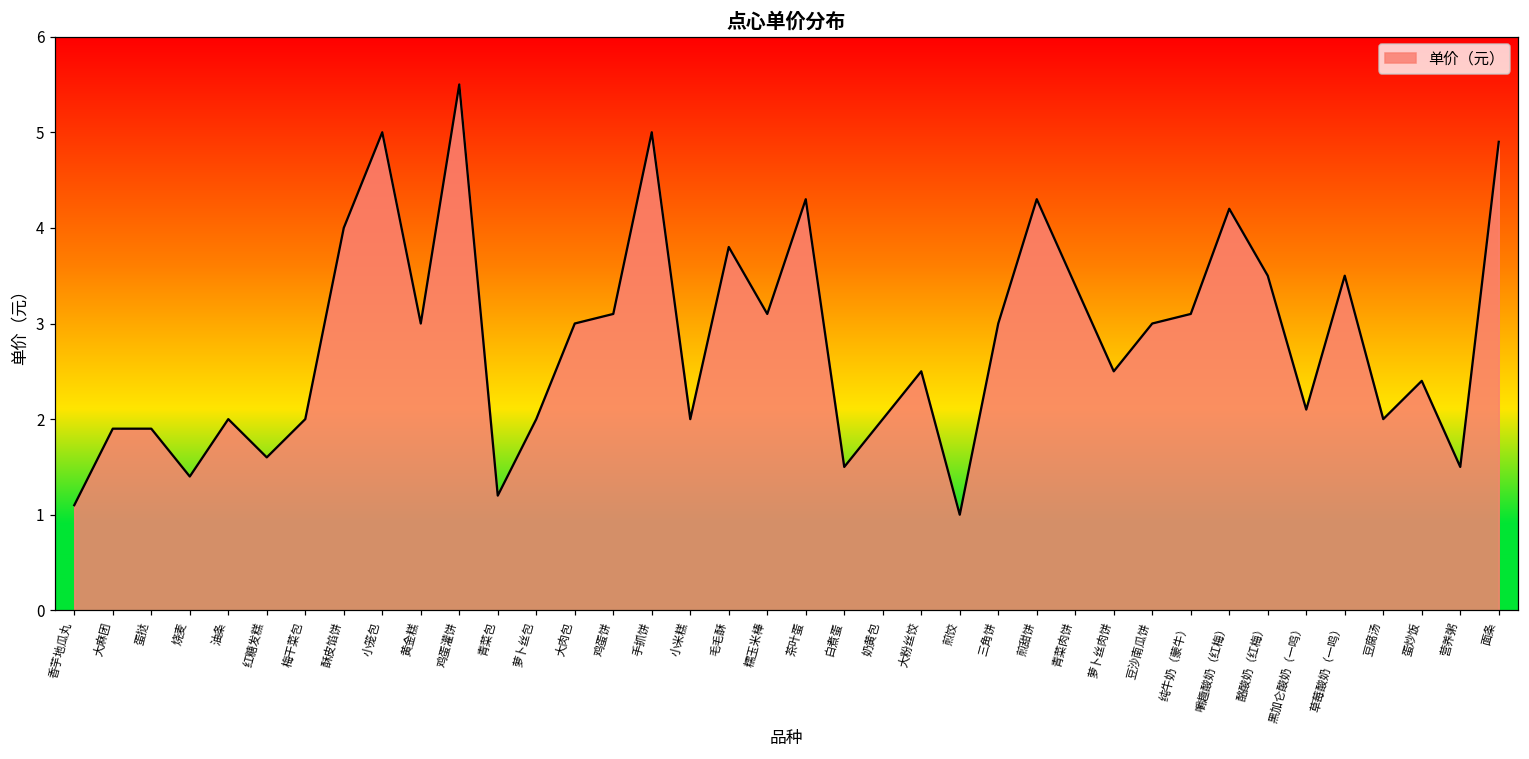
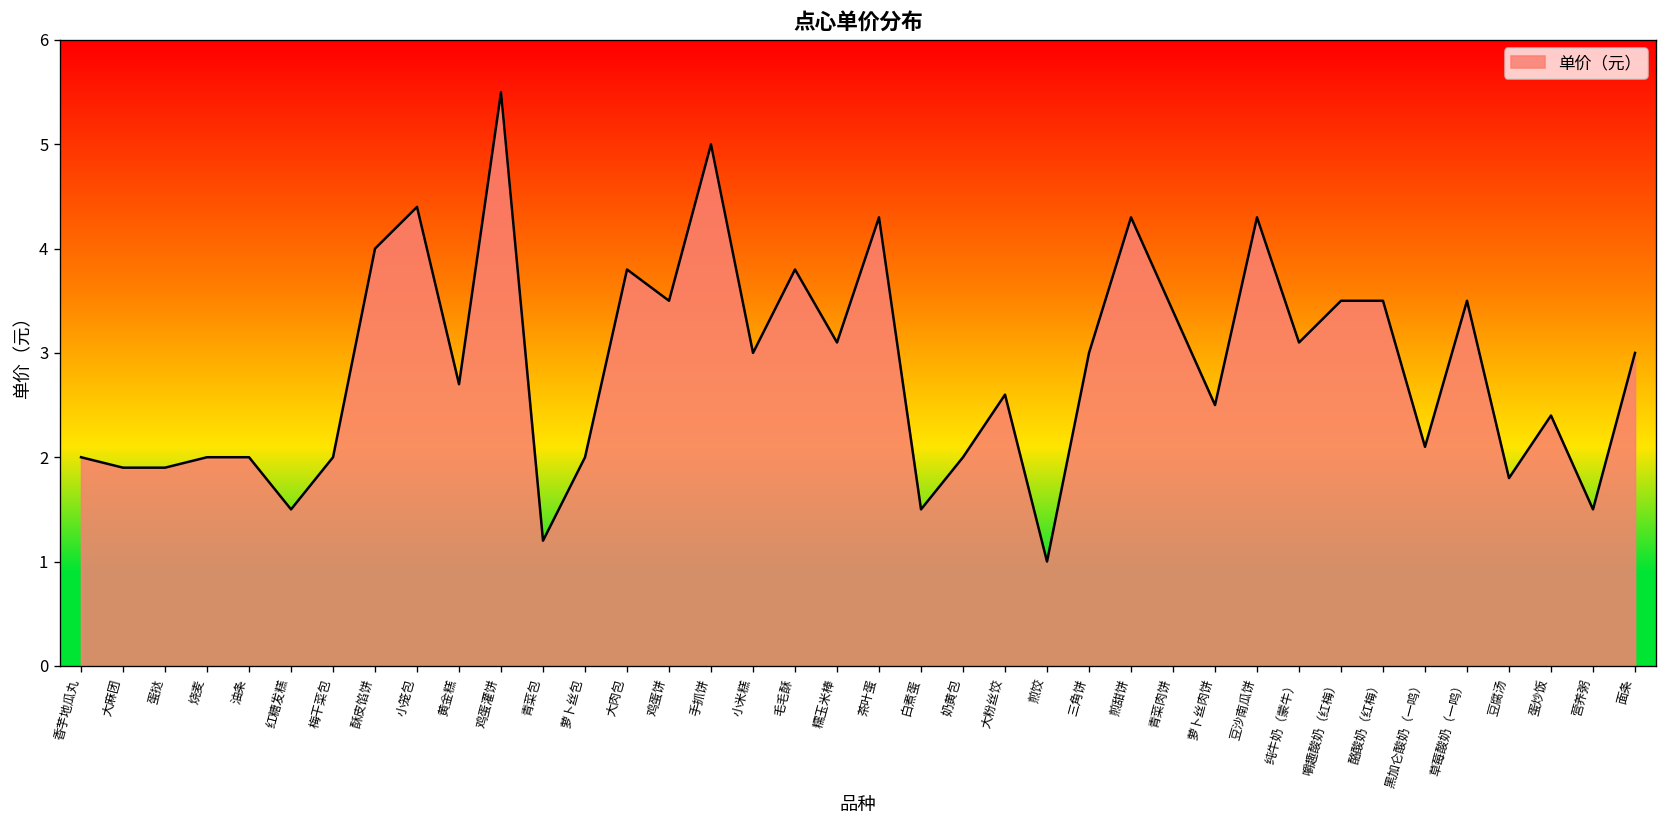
香芋地瓜丸: 1.1 -> 2.0
烧麦: 1.4 -> 2.0
红糖发糕: 1.6 -> 1.5
小笼包: 5.0 -> 4.4
黄金糕: 3.0 -> 2.7
大肉包: 3.0 -> 3.8
鸡蛋饼: 3.1 -> 3.5
小米糕: 2 -> 3
大粉丝饺: 2.5 -> 2.6
豆沙南瓜饼: 3.0 -> 4.3
嚼趣酸奶（红梅）: 4.2 -> 3.5
豆腐汤: 2.0 -> 1.8
面条: 4.9 -> 3.0
